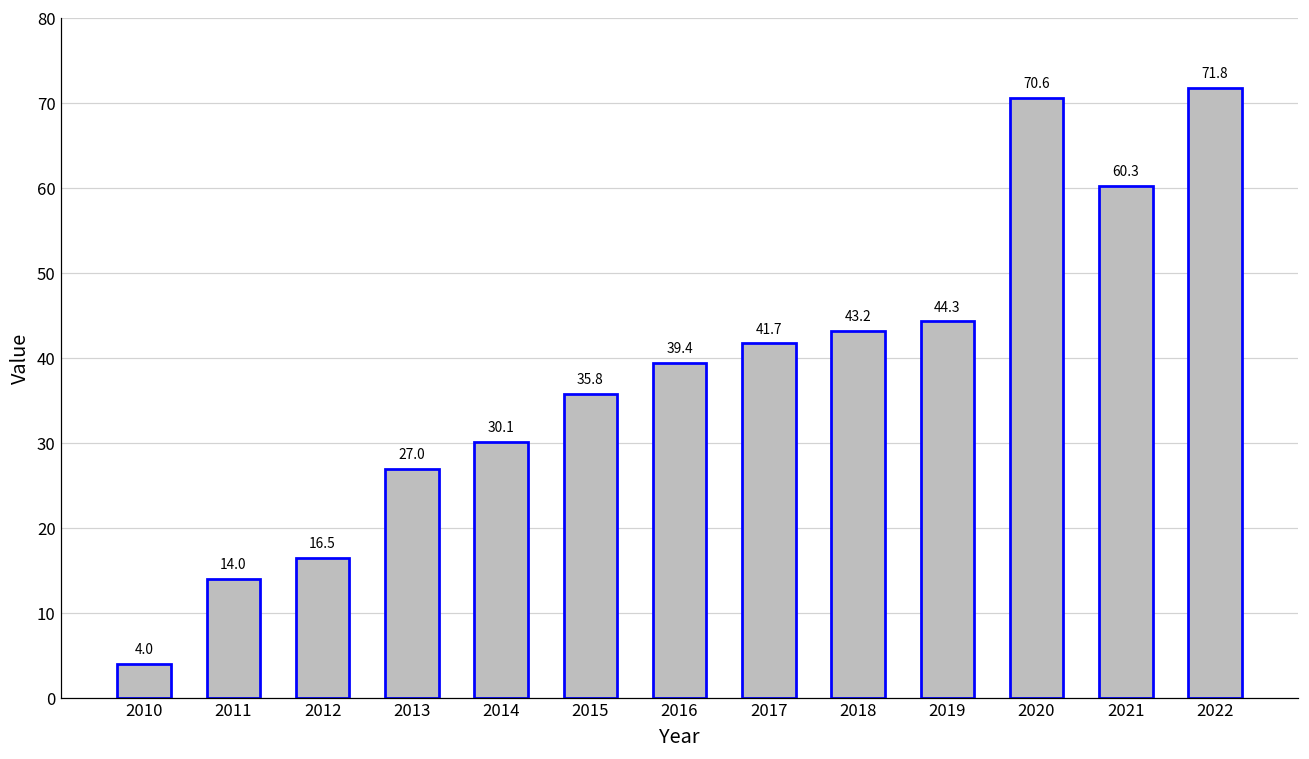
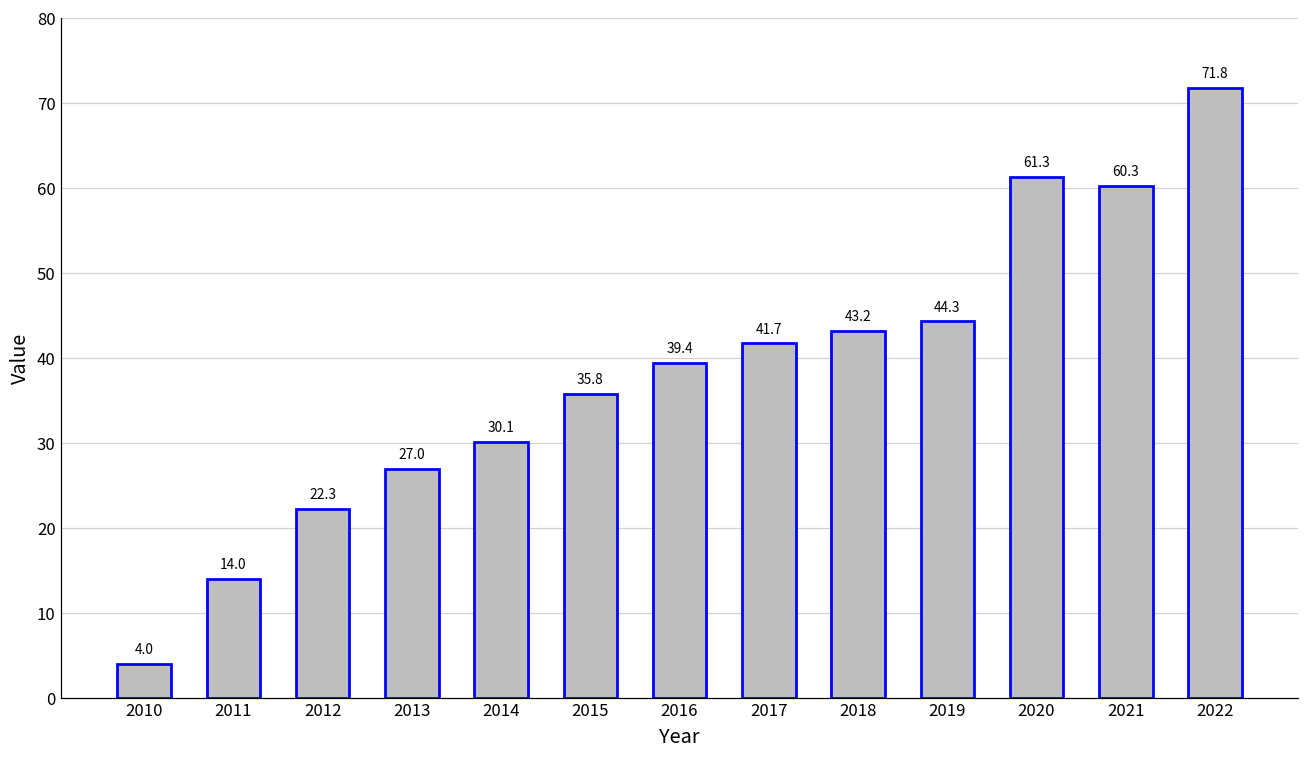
2012: 16.5 -> 22.3
2020: 70.6 -> 61.3
